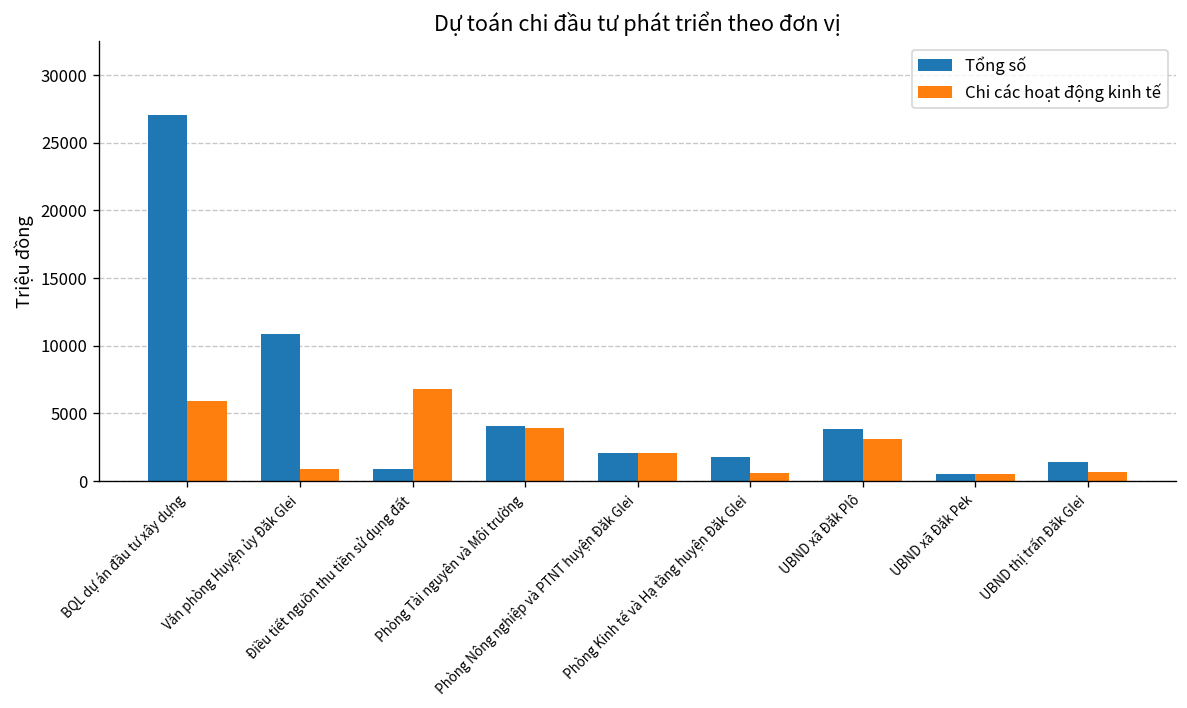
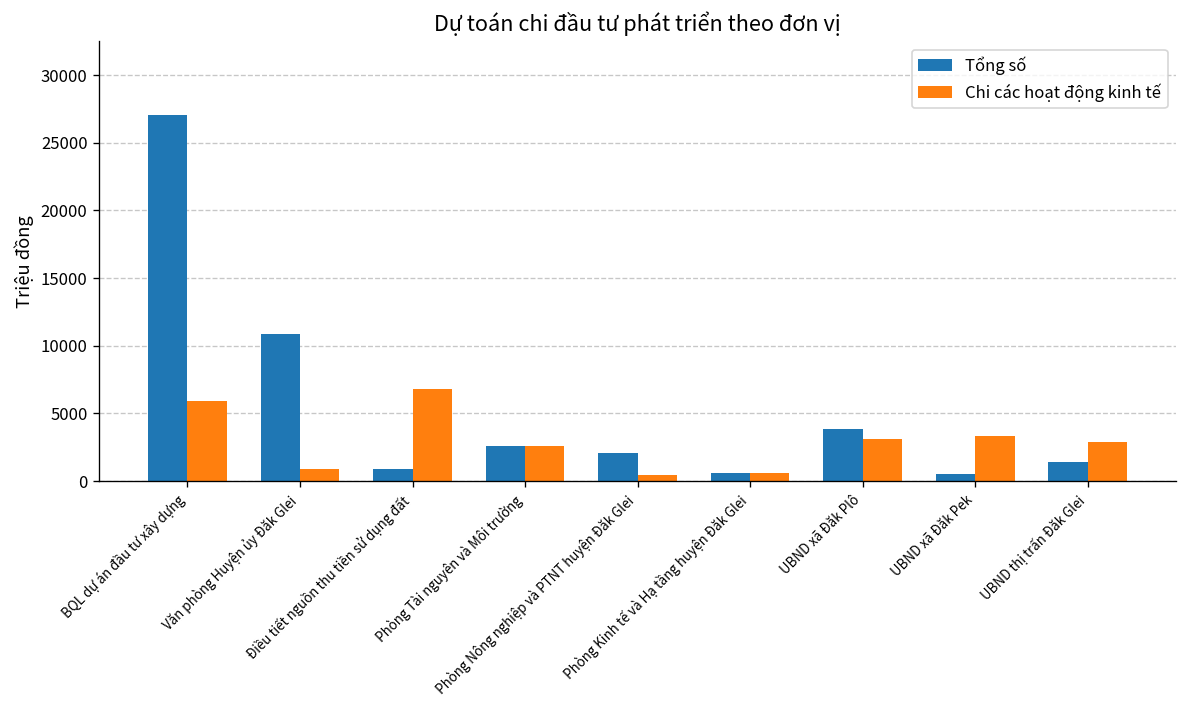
Tổng số, Phòng Tài nguyên và Môi trường: 4100 -> 2600
Chi các hoạt động kinh tế, Phòng Tài nguyên và Môi trường: 3900 -> 2600
Chi các hoạt động kinh tế, Phòng Nông nghiệp và PTNT huyện Đăk Glei: 2100 -> 400
Tổng số, Phòng Kinh tế và Hạ tầng huyện Đăk Glei: 1700 -> 600
Chi các hoạt động kinh tế, UBND xã Đăk Pek: 500 -> 3300
Chi các hoạt động kinh tế, UBND thị trấn Đăk Glei: 700 -> 2900
